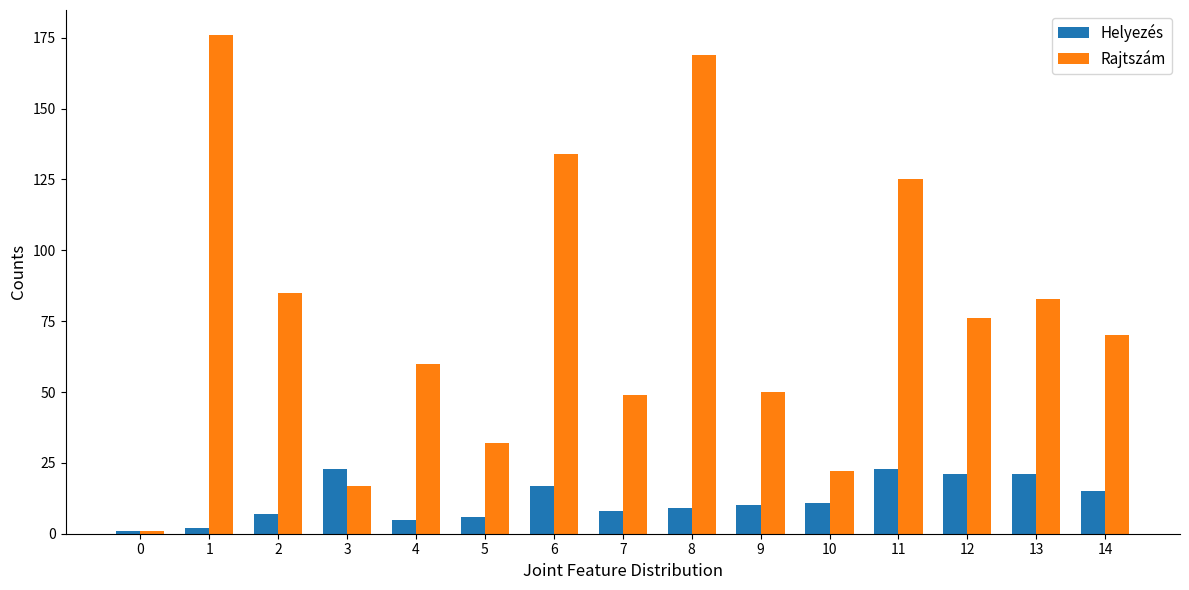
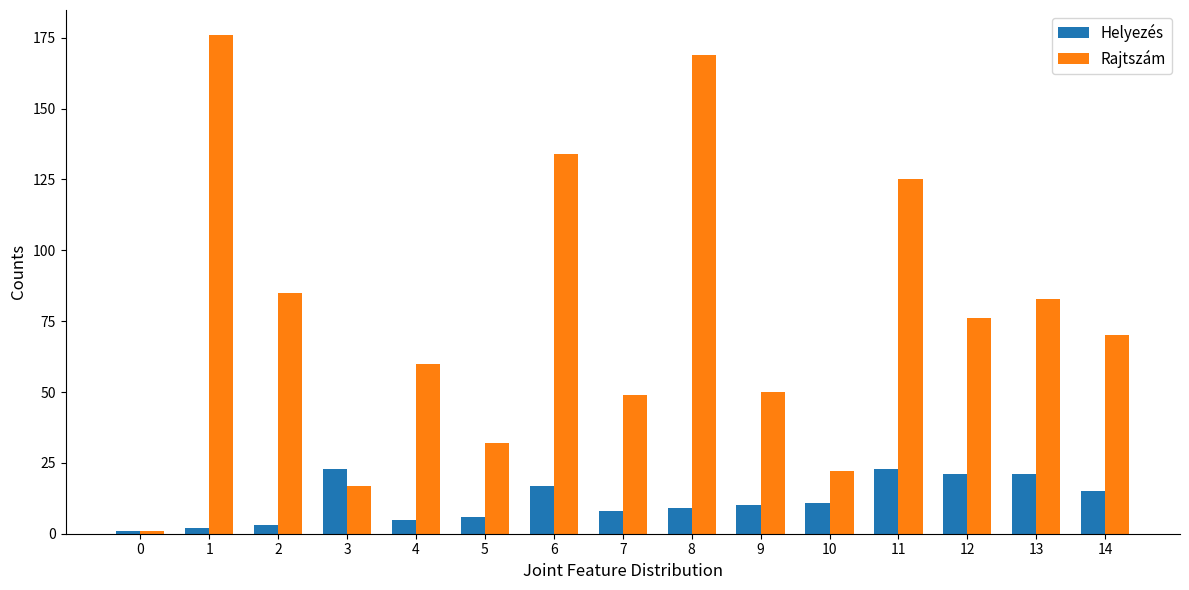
Helyezés, 2: 7 -> 3
